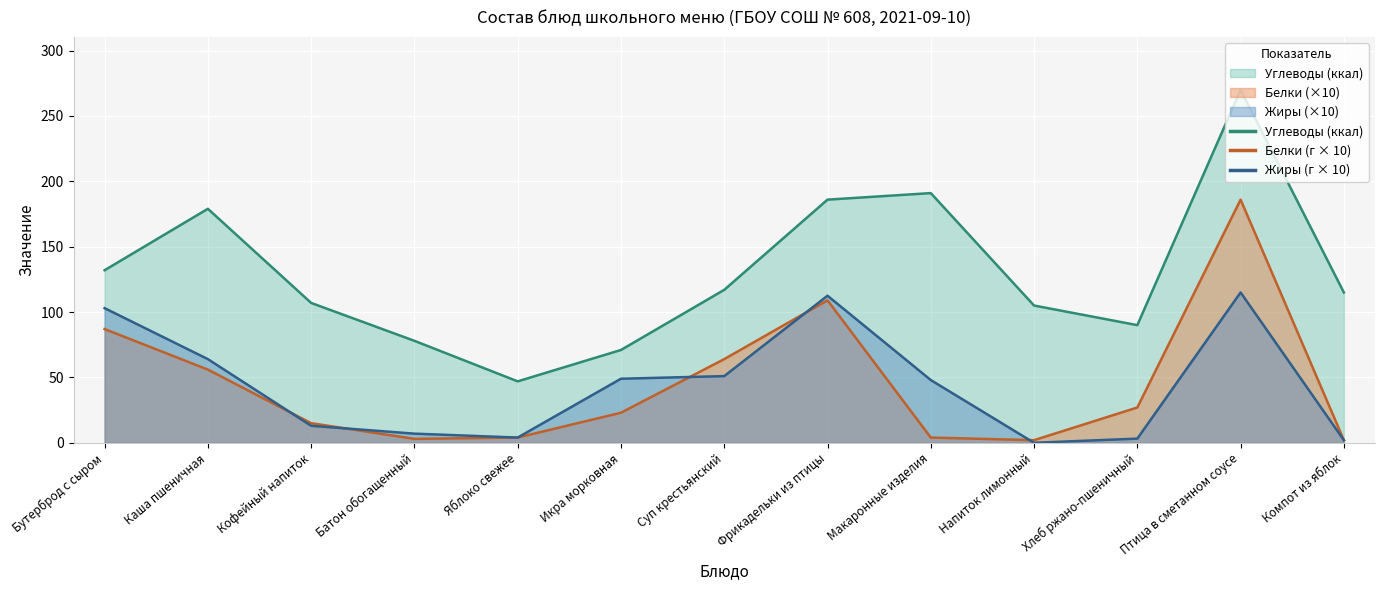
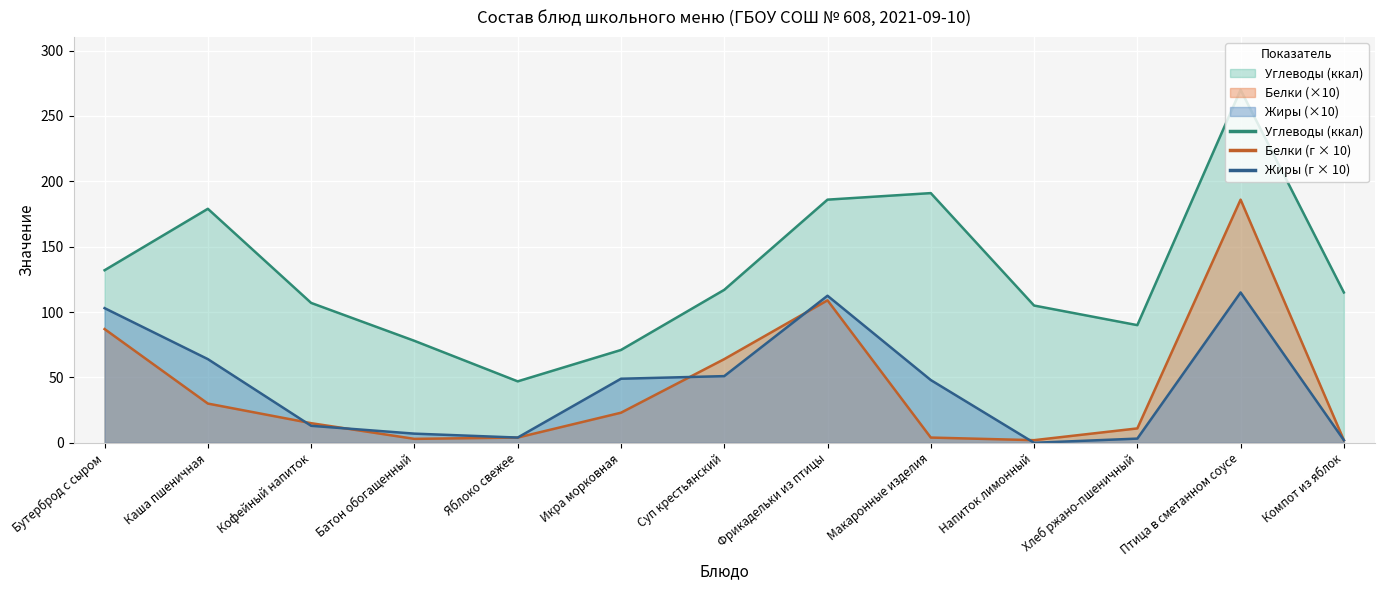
Белки (×10), Каша пшеничная: 56 -> 30
Белки (×10), Хлеб ржано-пшеничный: 27 -> 11
